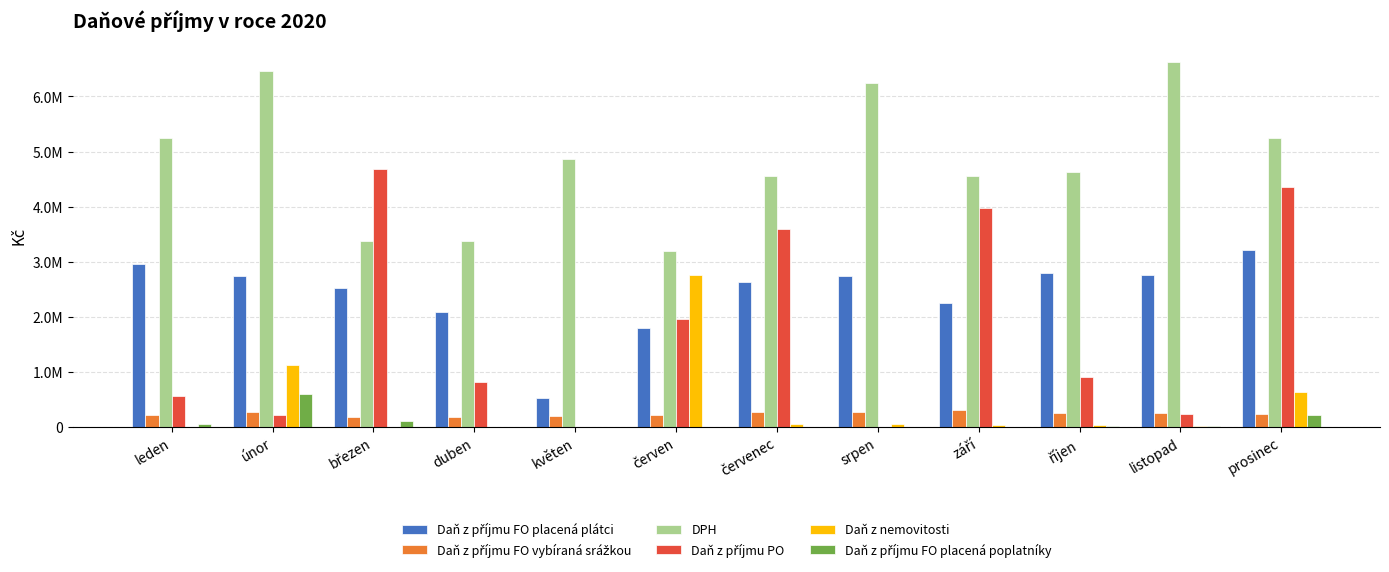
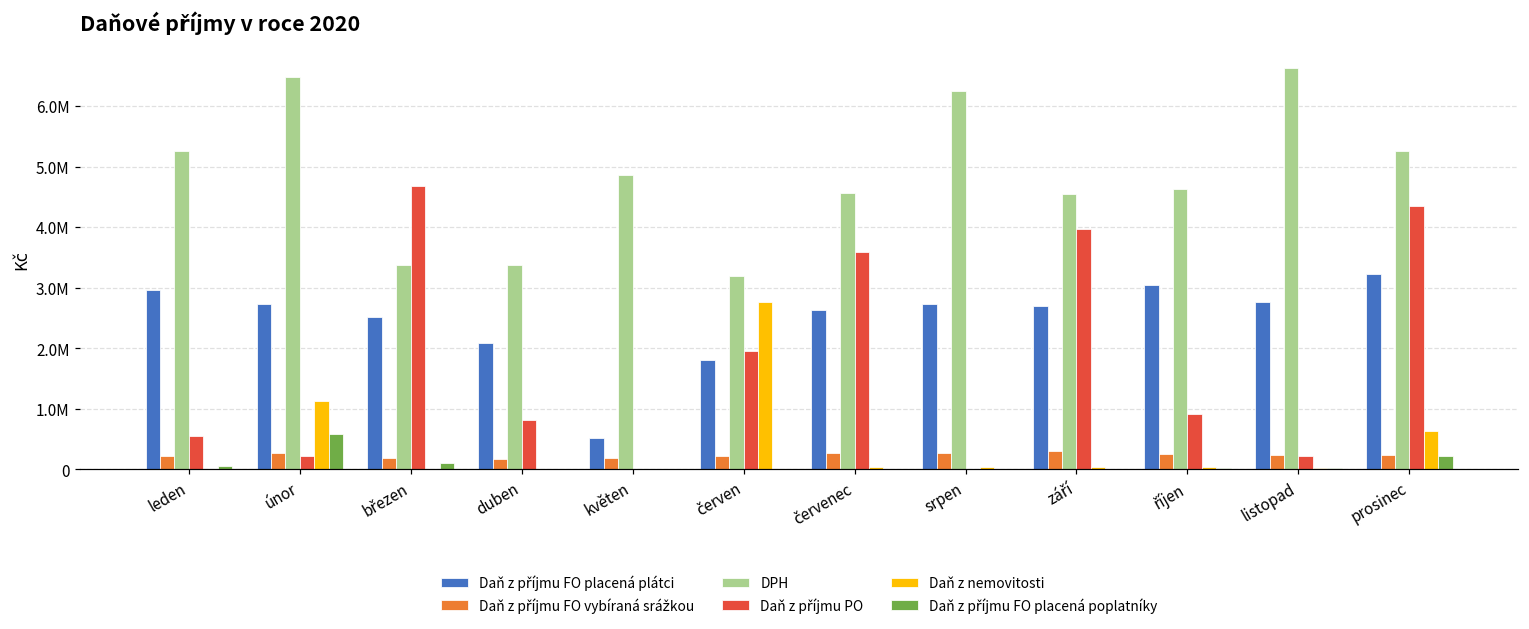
Daň z příjmu FO placená plátci, září: 2300000 -> 2700000
Daň z příjmu FO placená plátci, říjen: 2800000 -> 3100000
